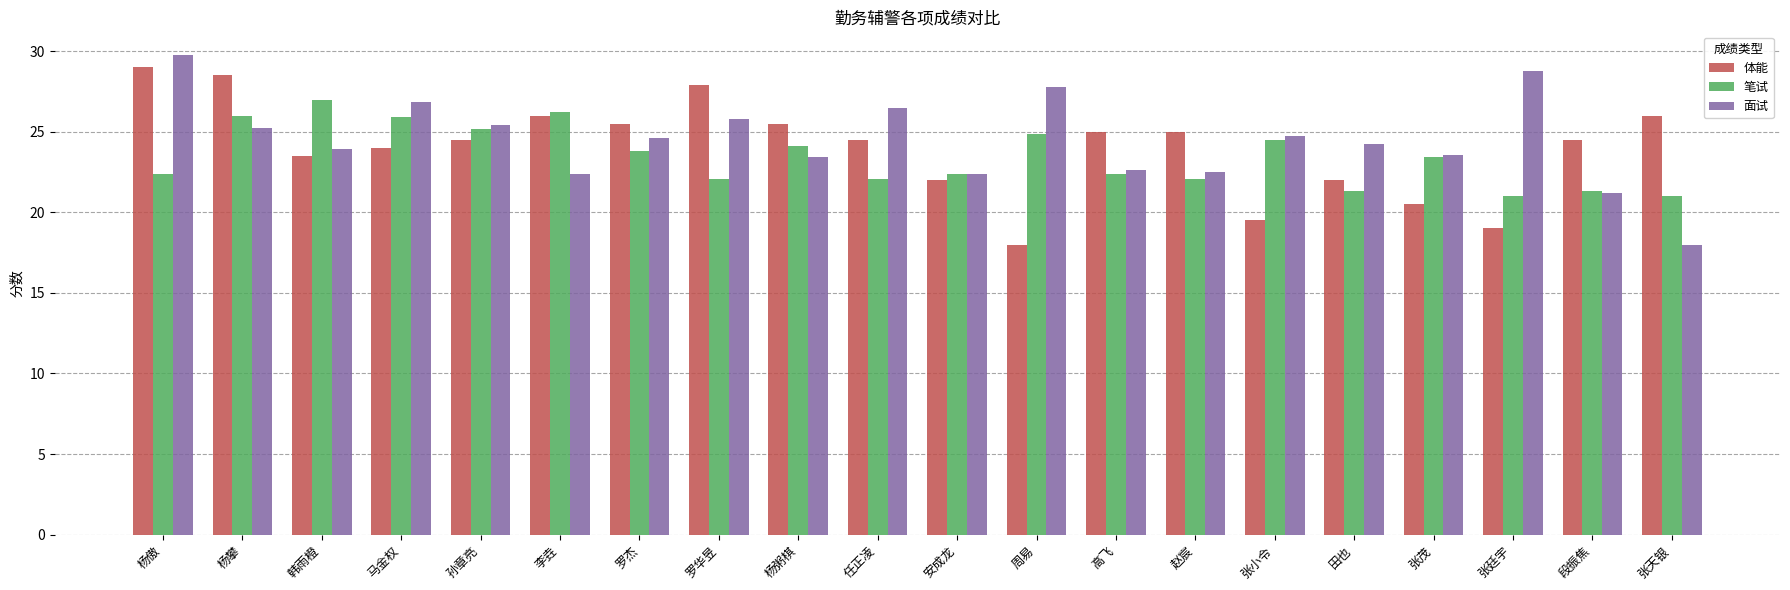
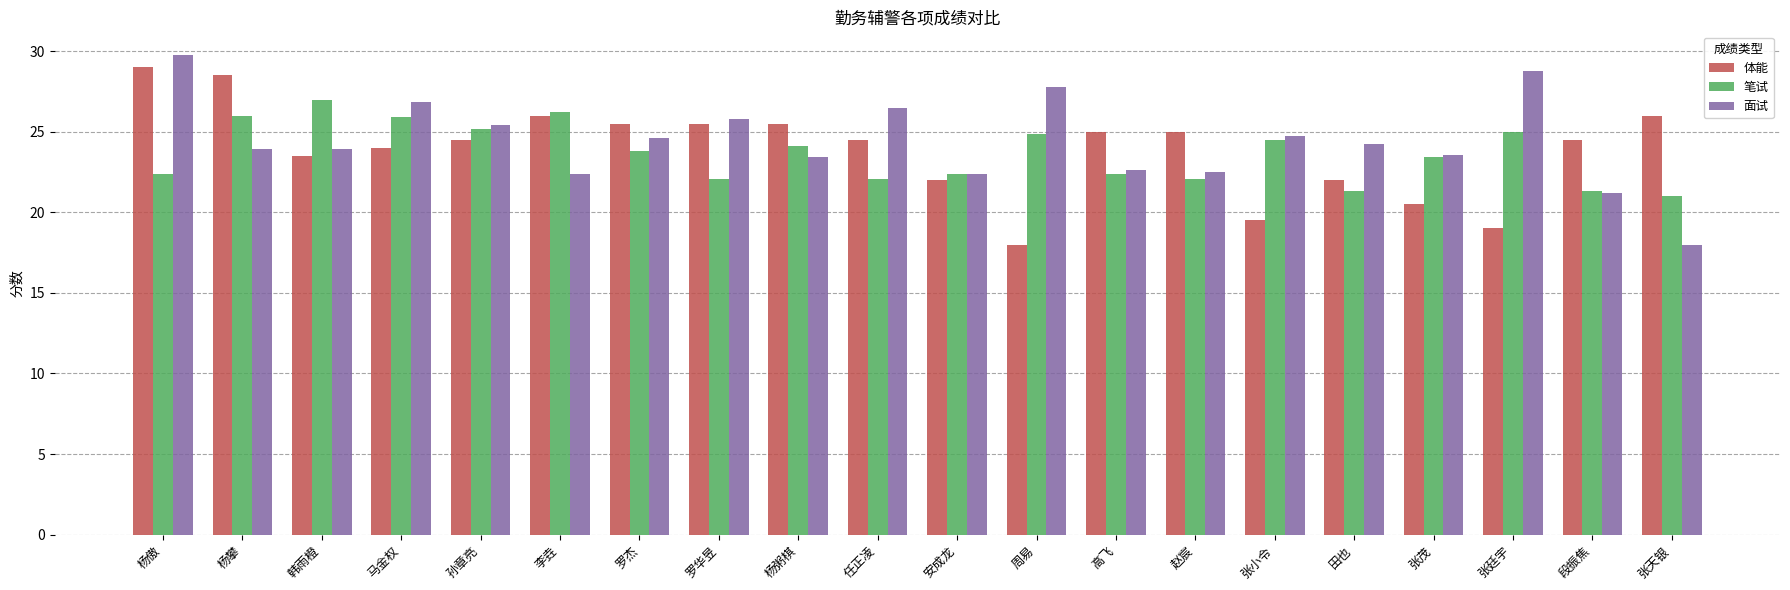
面试, 杨攀: 25.2 -> 23.9
体能, 罗华昱: 27.9 -> 25.5
笔试, 张廷宇: 21 -> 25
